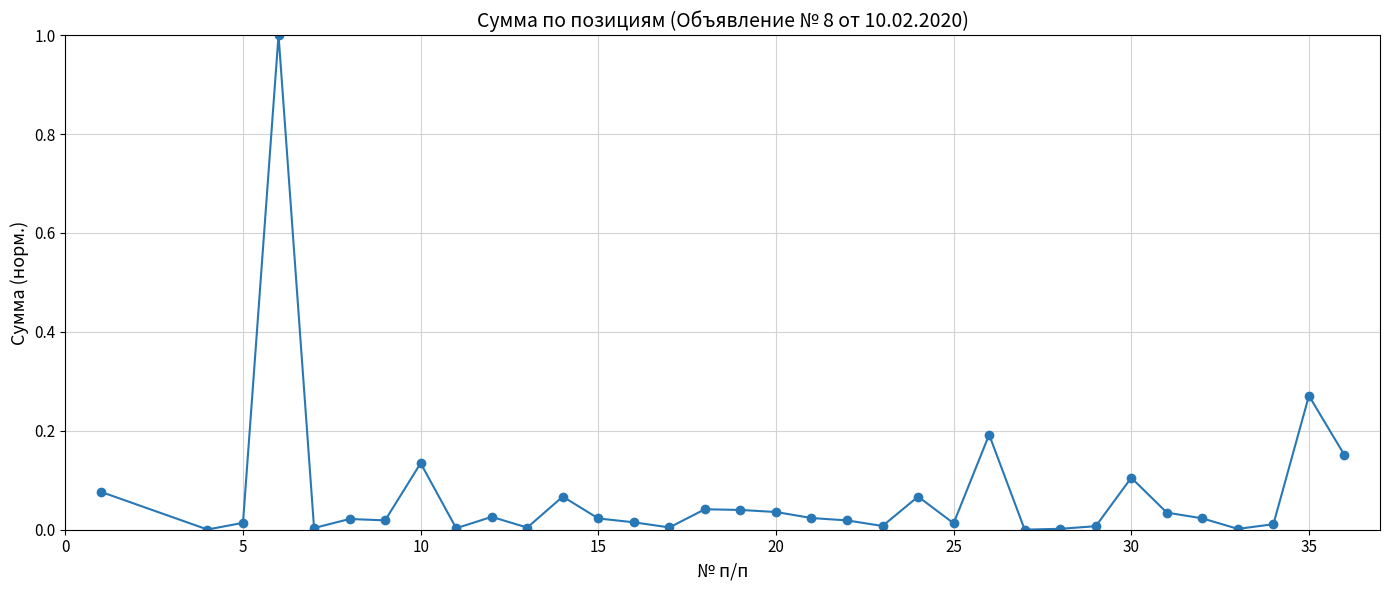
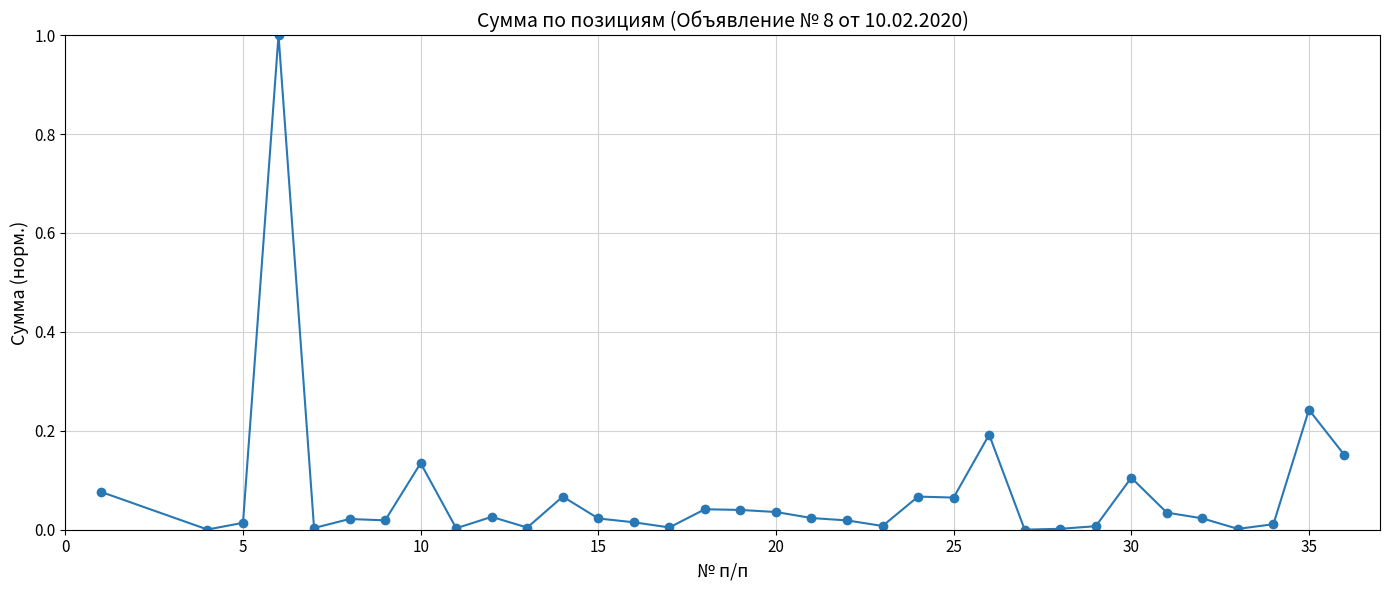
25: 0.01 -> 0.07
35: 0.27 -> 0.24
